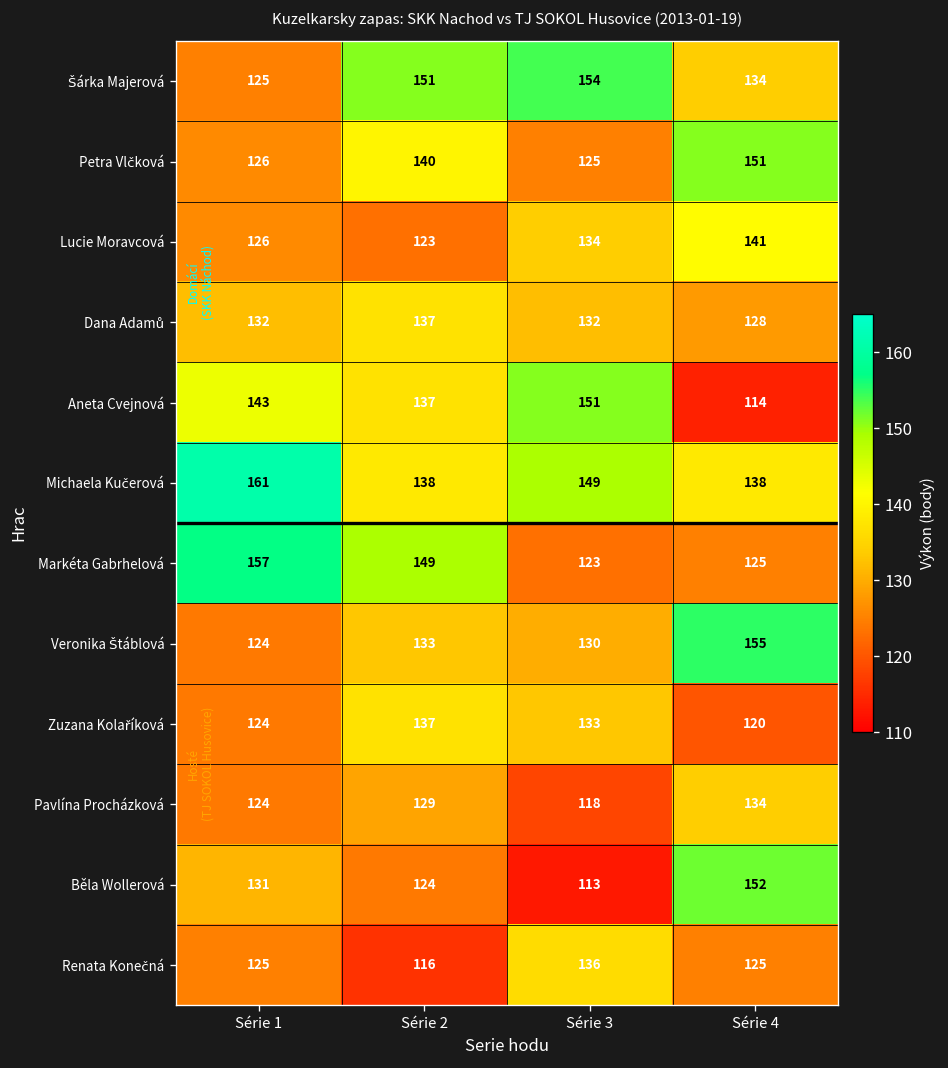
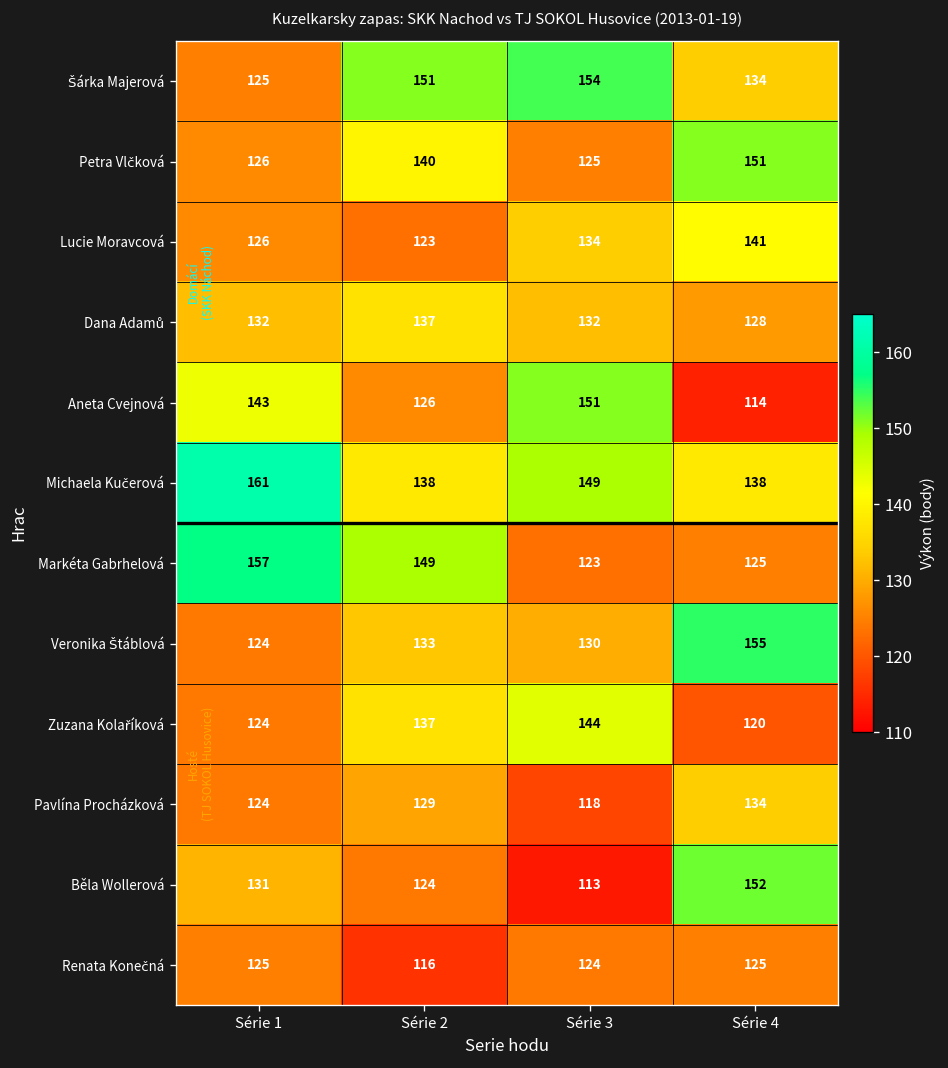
Aneta Cvejnová, Série 2: 137 -> 126
Zuzana Kolaříková, Série 3: 133 -> 144
Renata Konečná, Série 3: 136 -> 124
